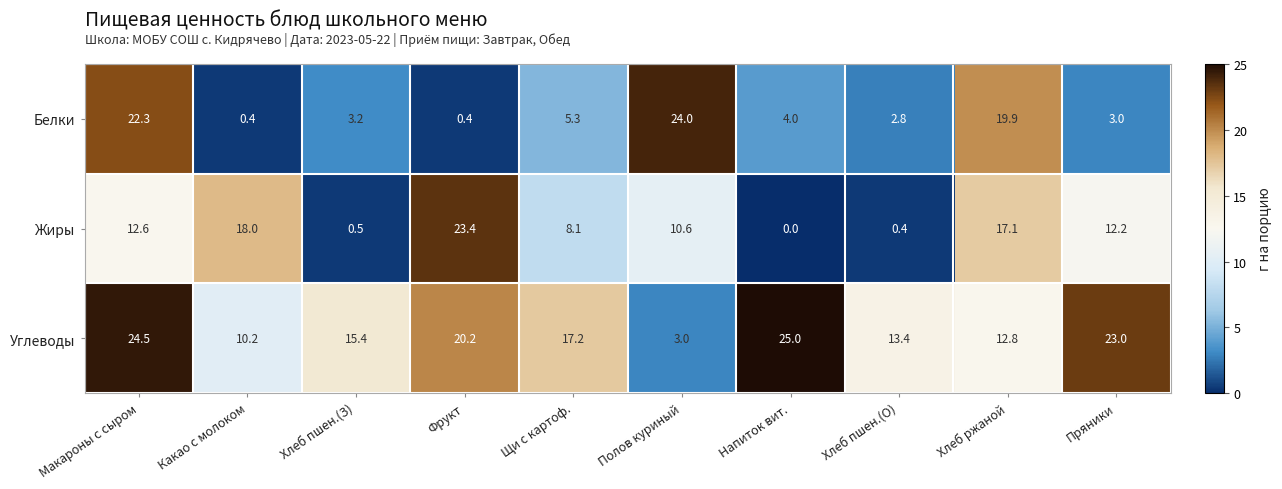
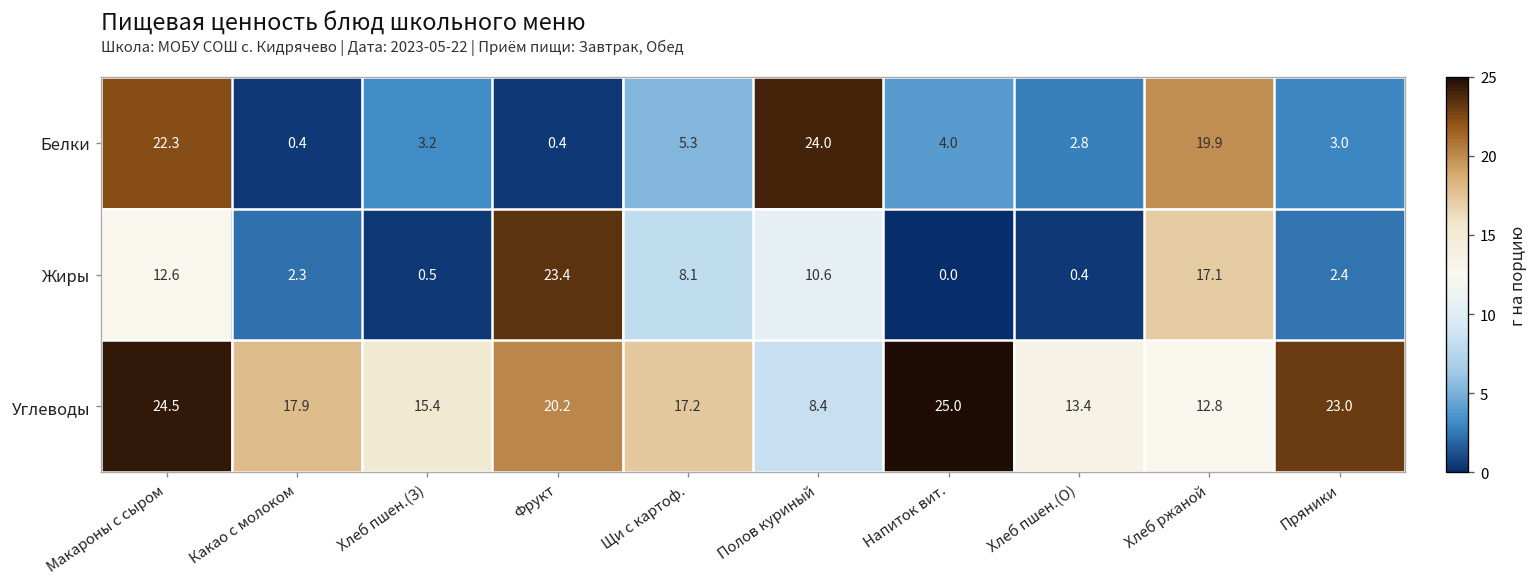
Жиры, Какао с молоком: 18.0 -> 2.3
Жиры, Пряники: 12.2 -> 2.4
Углеводы, Какао с молоком: 10.2 -> 17.9
Углеводы, Полов куриный: 3.0 -> 8.4
